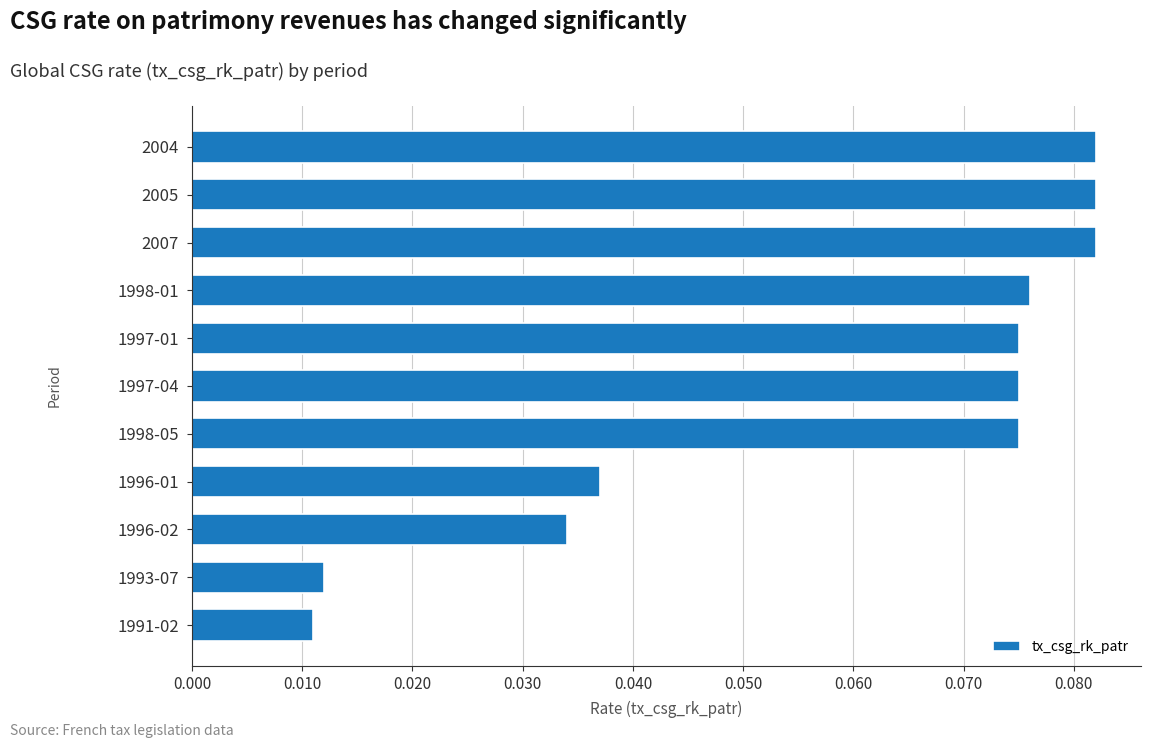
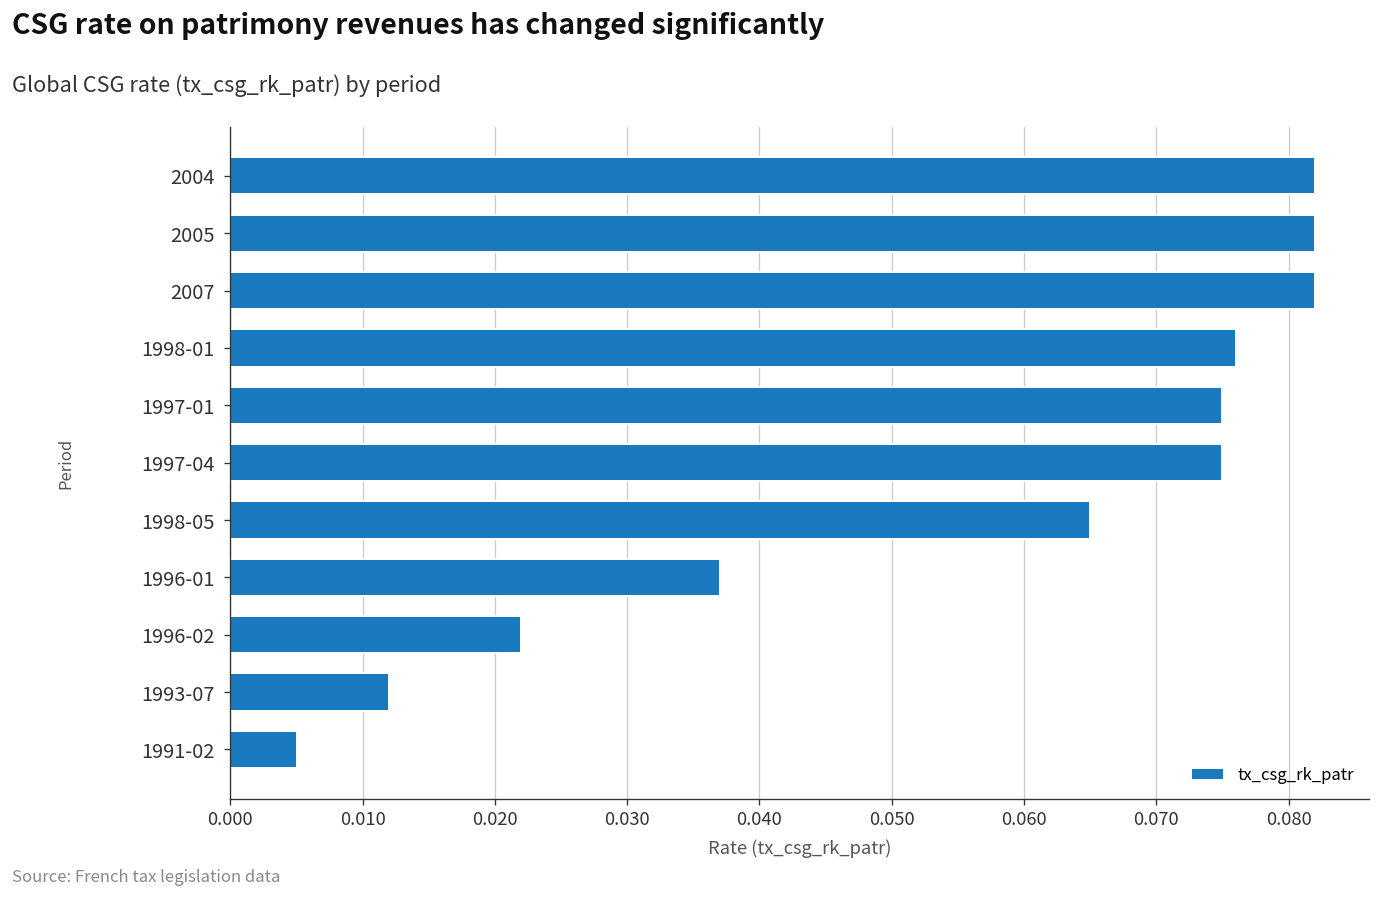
1998-05: 0.075 -> 0.065
1996-02: 0.034 -> 0.022
1991-02: 0.011 -> 0.005
